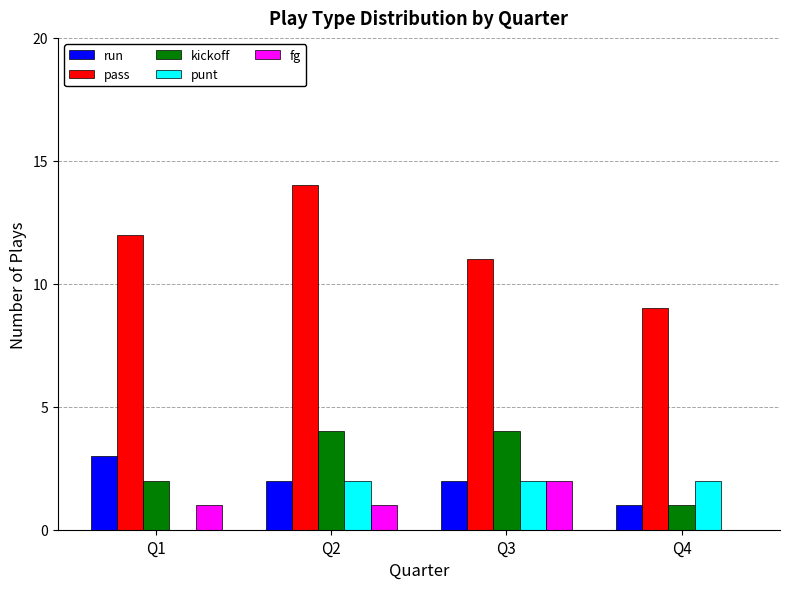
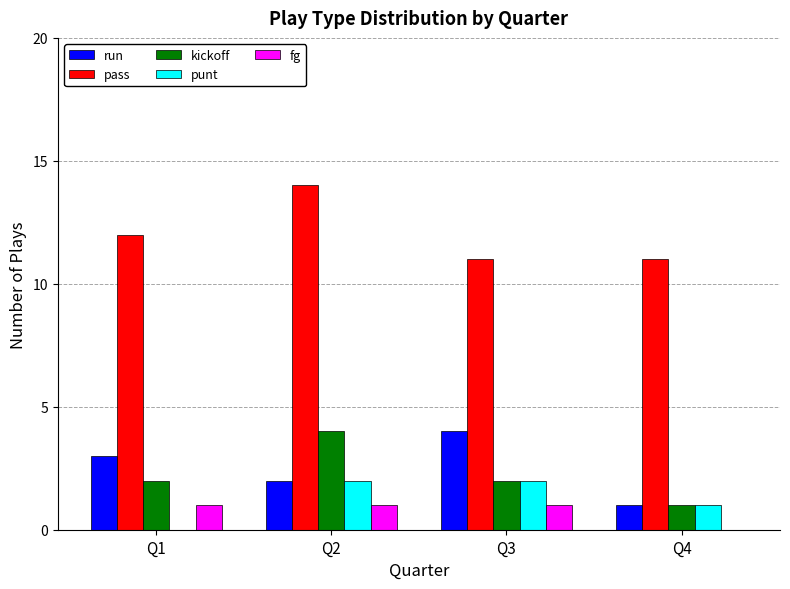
run, Q3: 2 -> 4
kickoff, Q3: 4 -> 2
fg, Q3: 2 -> 1
pass, Q4: 9 -> 11
punt, Q4: 2 -> 1
